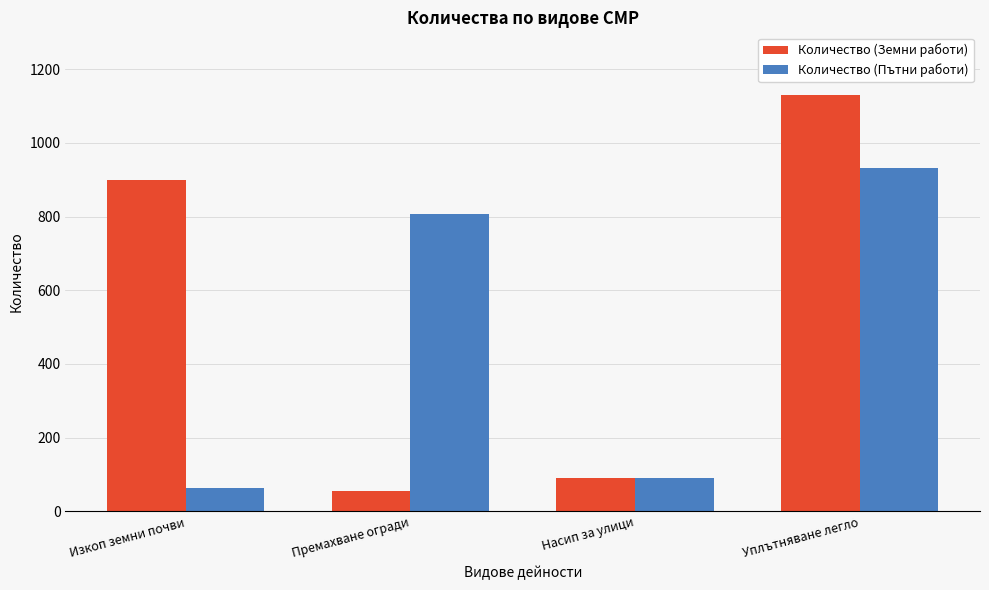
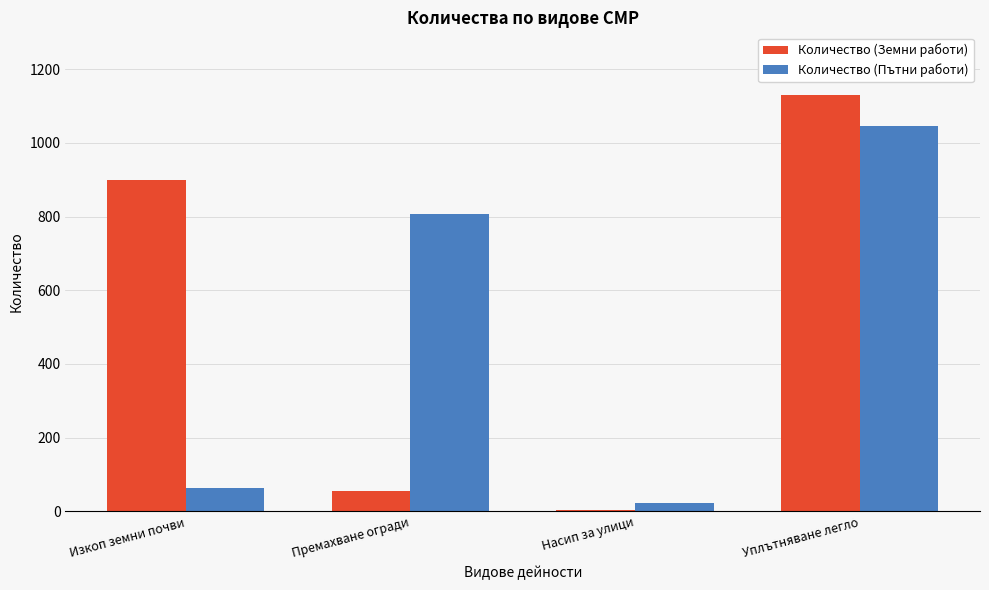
Количество (Земни работи), Насип за улици: 90 -> 0
Количество (Пътни работи), Насип за улици: 90 -> 20
Количество (Пътни работи), Уплътняване легло: 930 -> 1040
